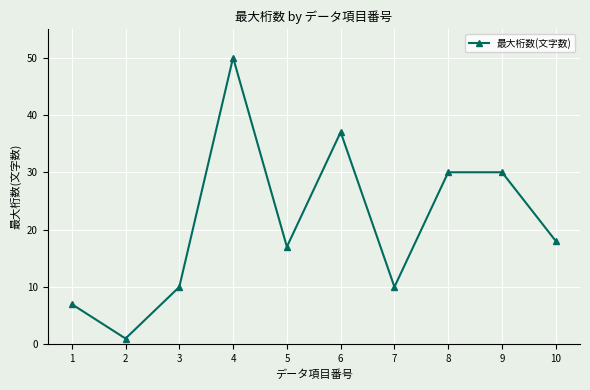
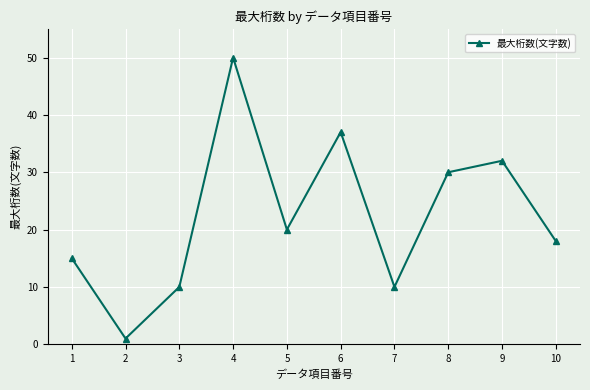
1: 7 -> 15
5: 17 -> 20
9: 30 -> 32
